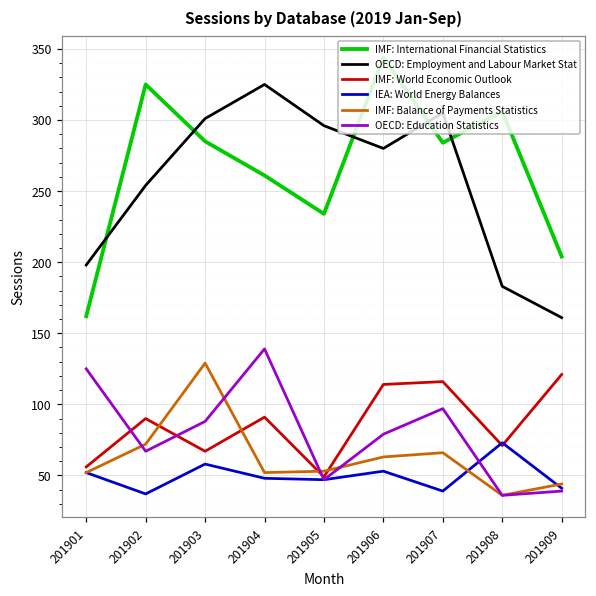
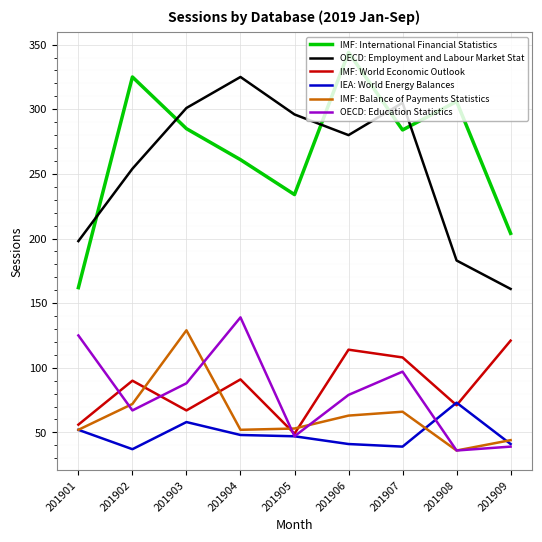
IEA: World Energy Balances, 201906: 53 -> 41
IMF: World Economic Outlook, 201907: 116 -> 108
